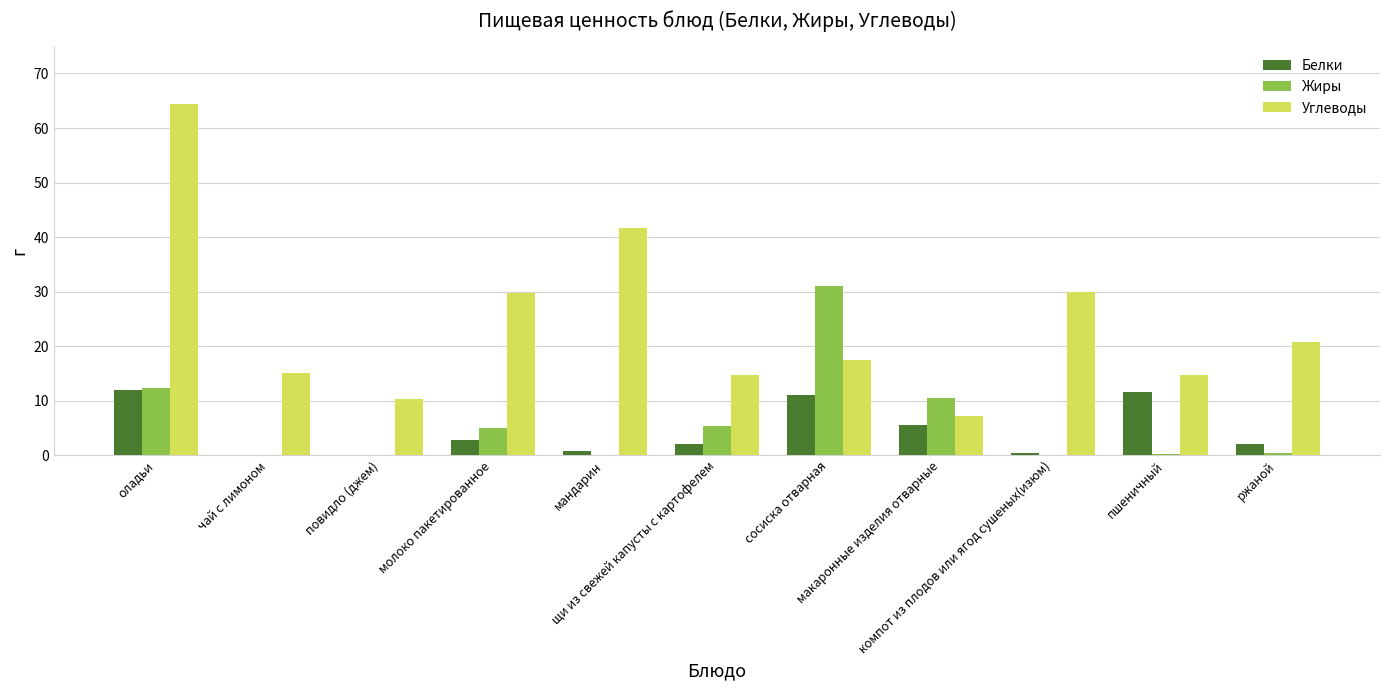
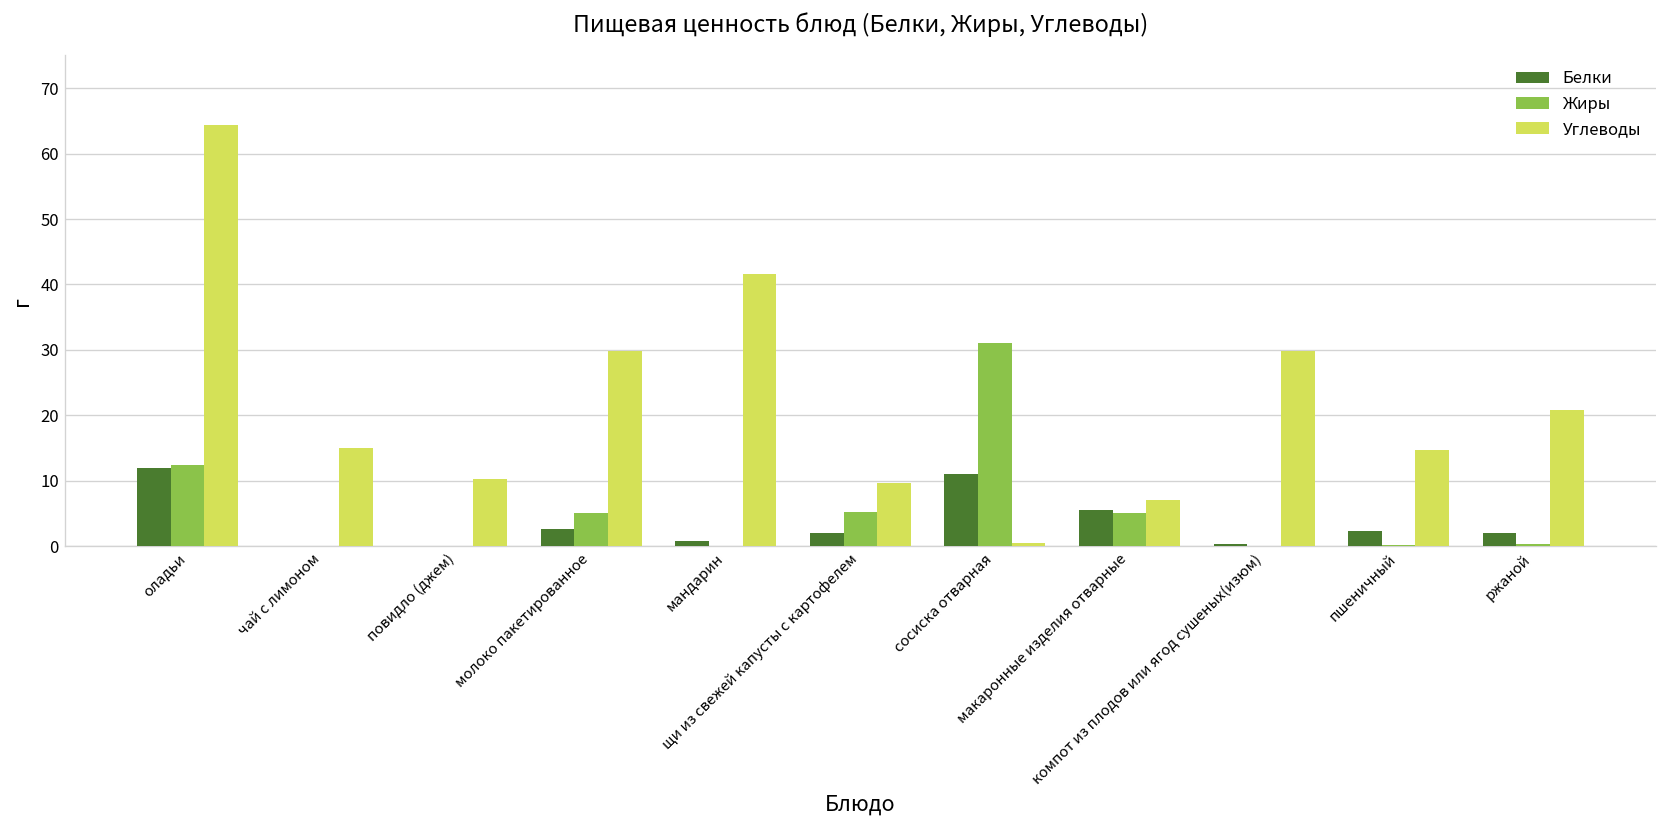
Углеводы, щи из свежей капусты с картофелем: 15 -> 10
Углеводы, сосиска отварная: 17 -> 1
Жиры, макаронные изделия отварные: 10 -> 5
Белки, пшеничный: 12 -> 2
